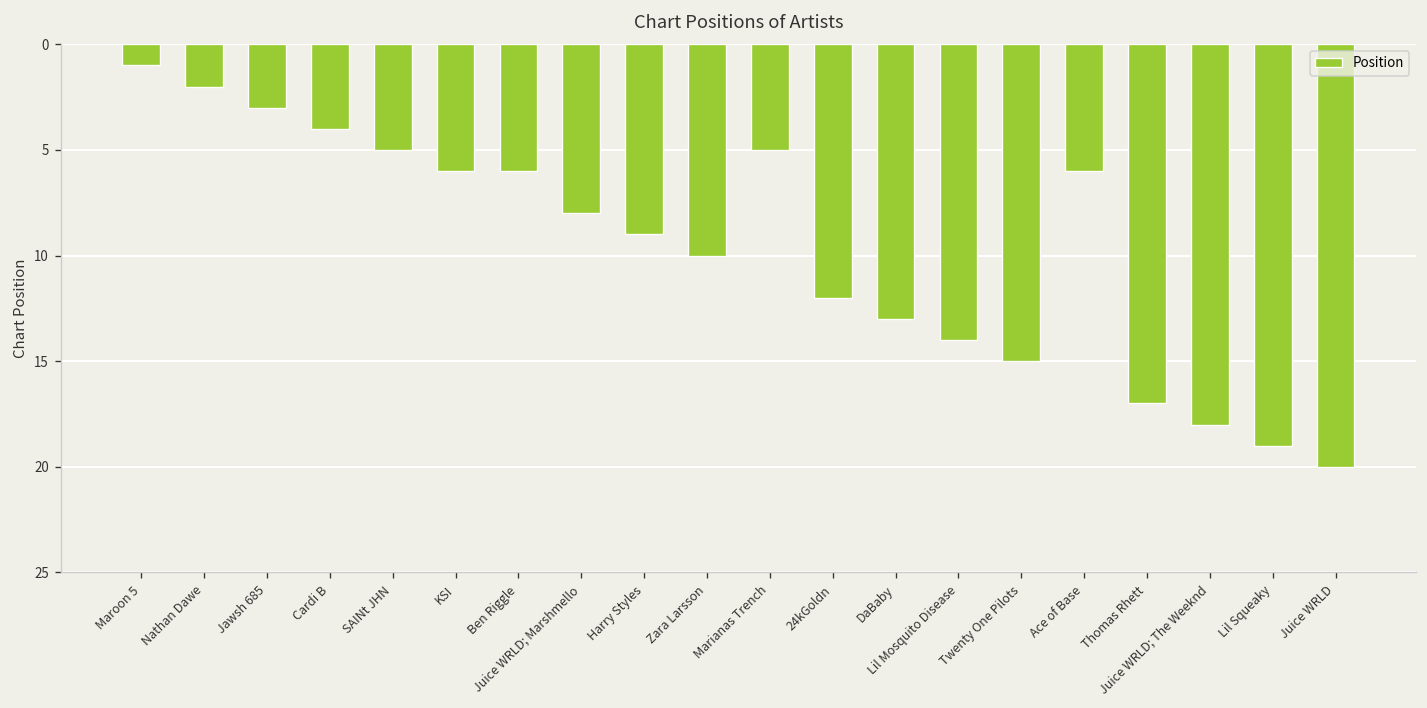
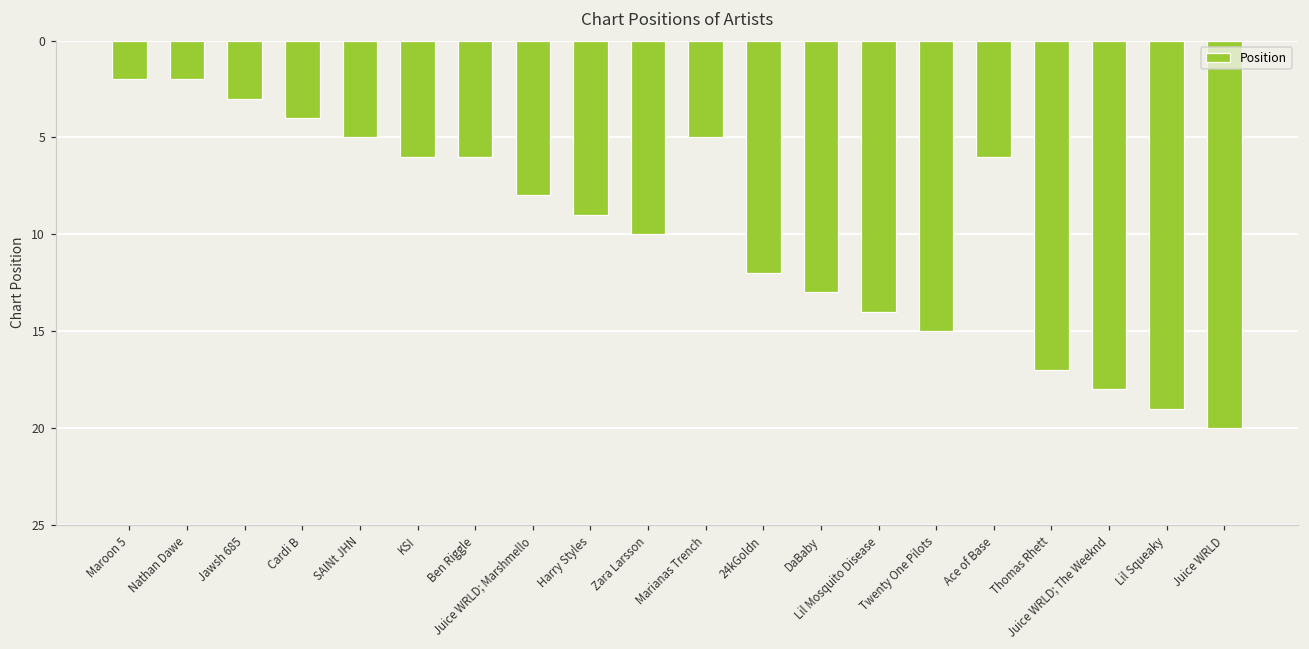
Maroon 5: 1 -> 2
